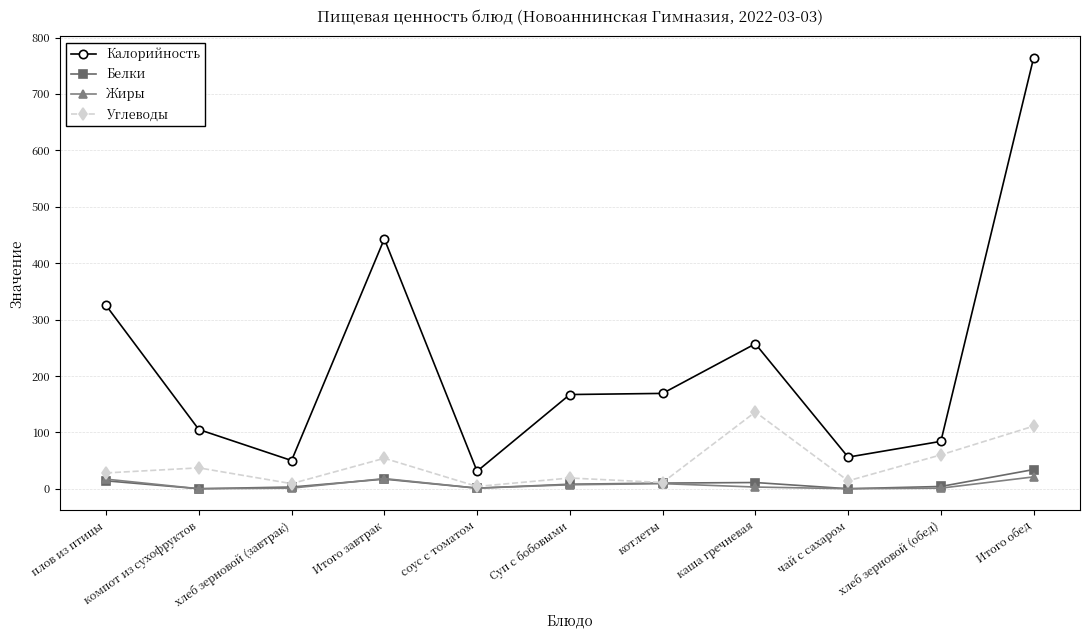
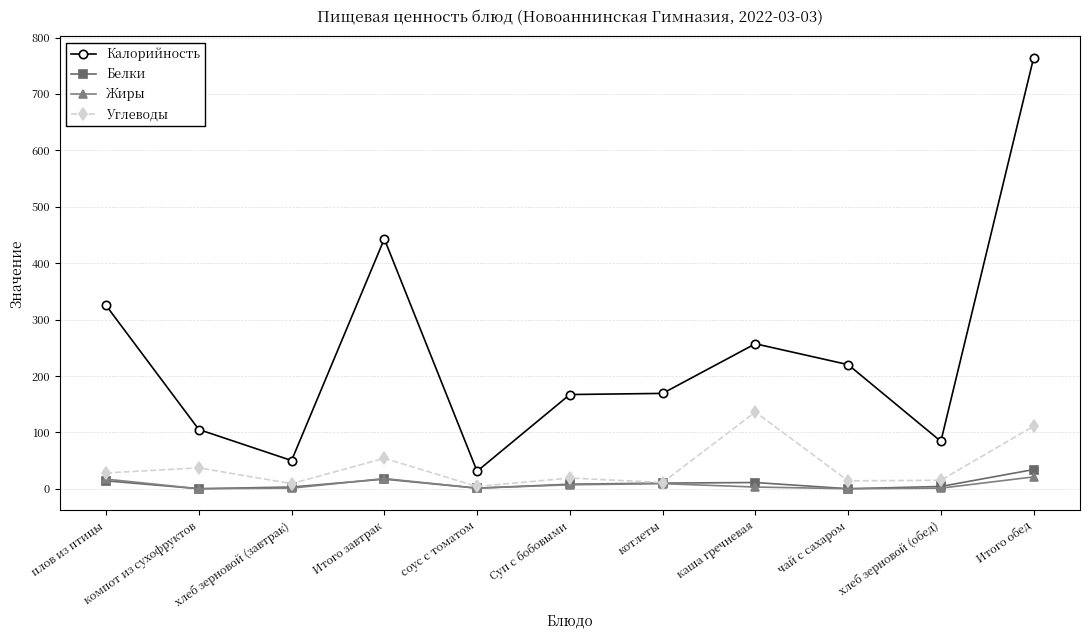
Калорийность, чай с сахаром: 60 -> 220
Углеводы, хлеб зерновой (обед): 60 -> 20
